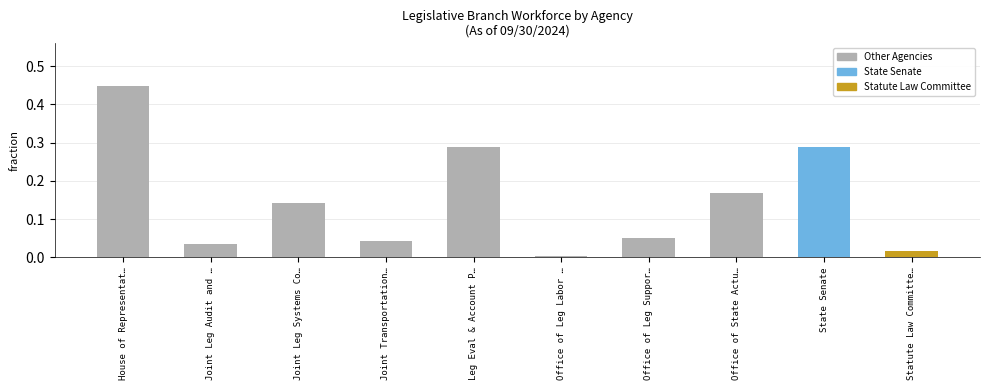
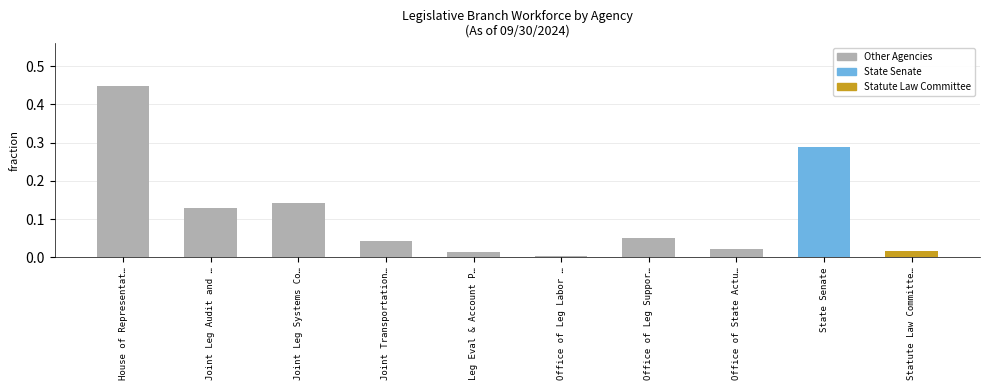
Joint Leg Audit and …: 0.04 -> 0.13
Leg Eval & Account P…: 0.29 -> 0.01
Office of State Actu…: 0.17 -> 0.02
